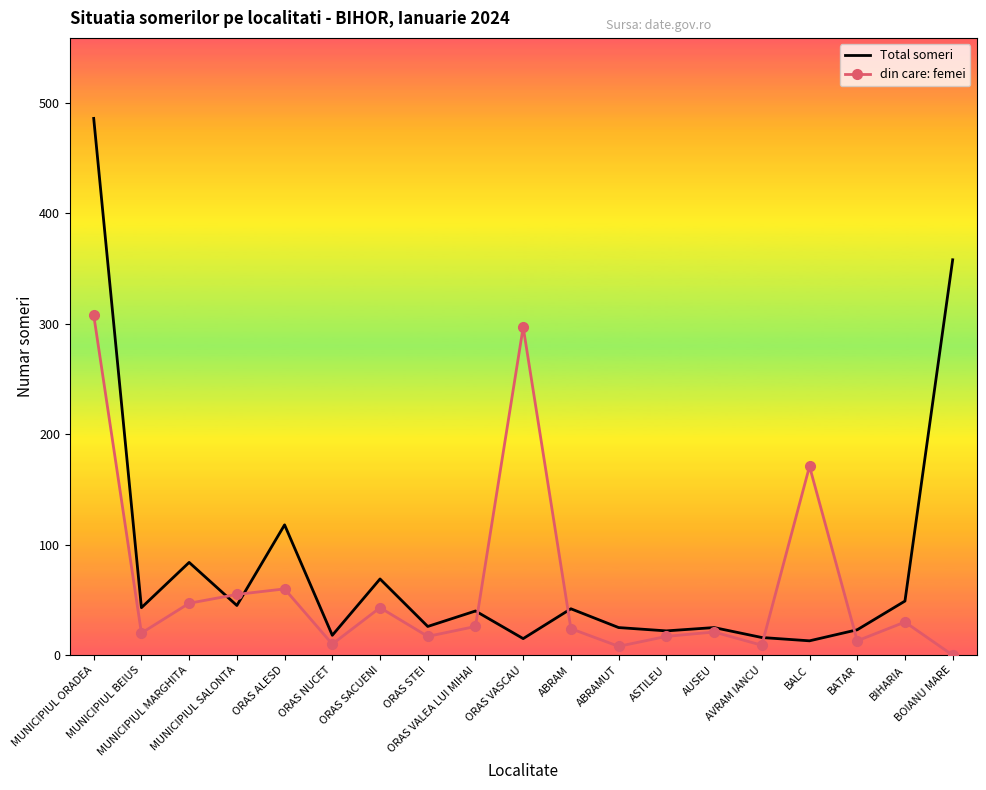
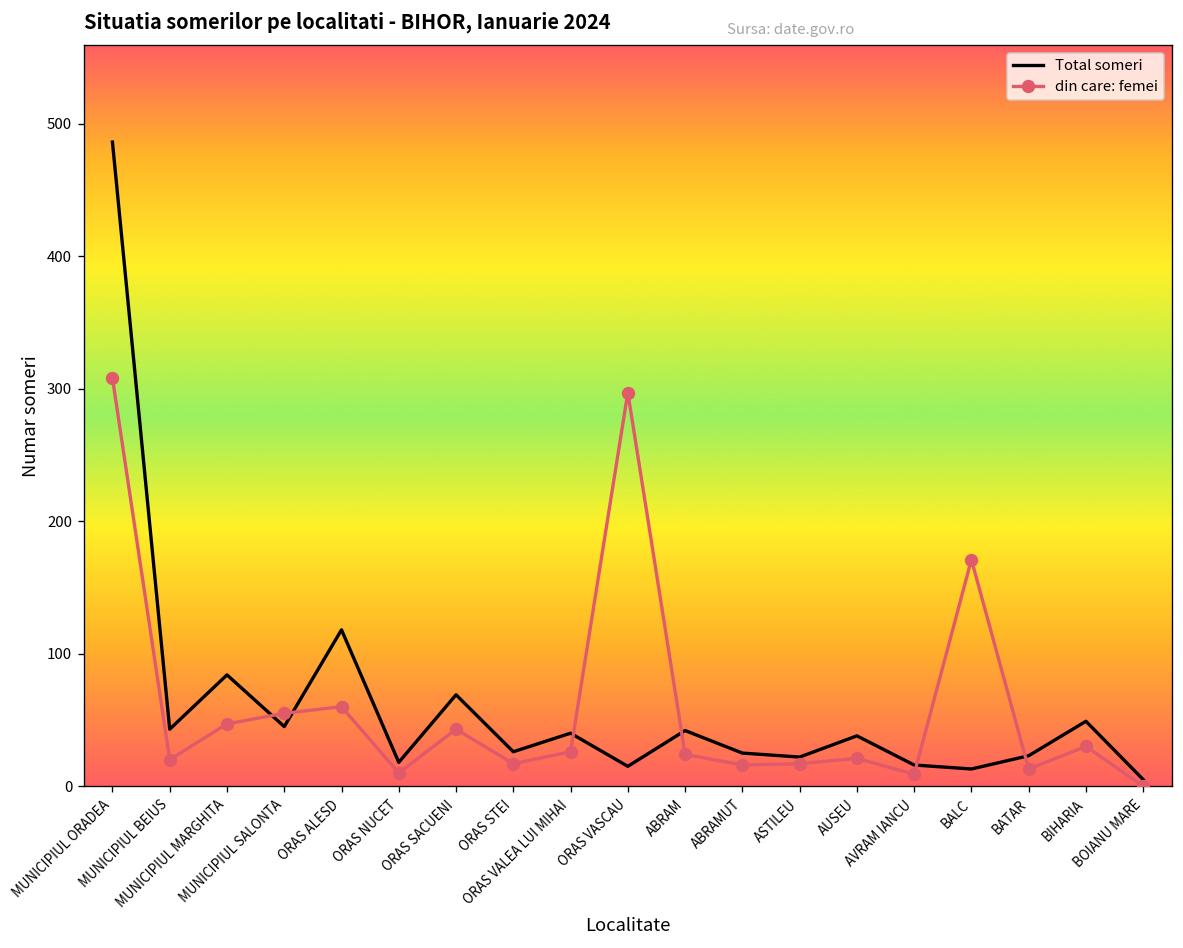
din care: femei, ABRAMUT: 8 -> 16
Total someri, AUSEU: 25 -> 38
Total someri, BOIANU MARE: 358 -> 5
